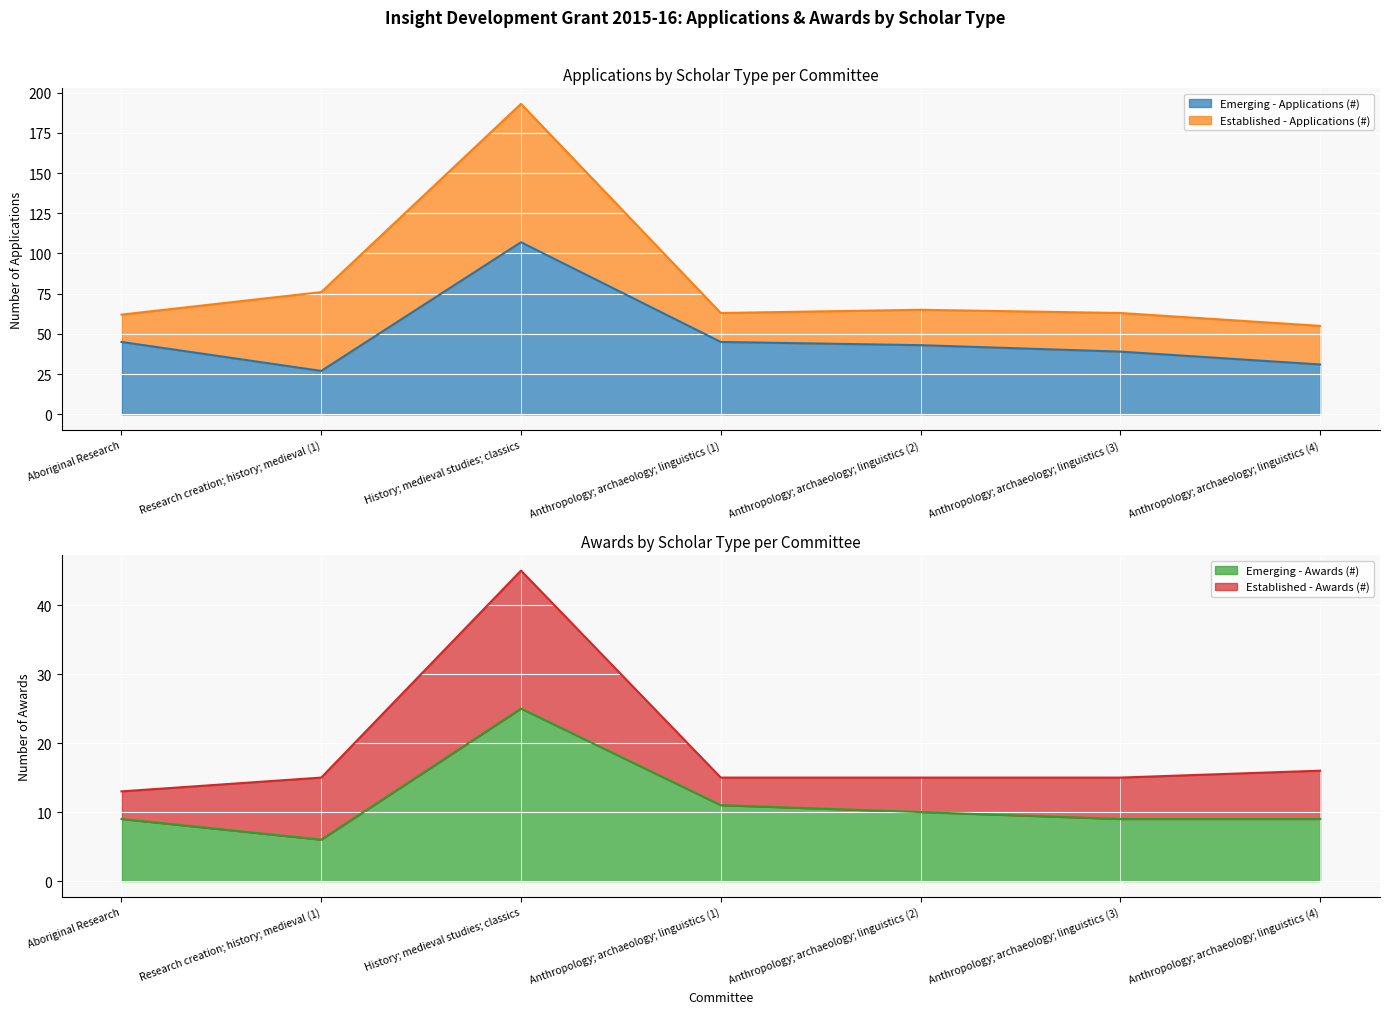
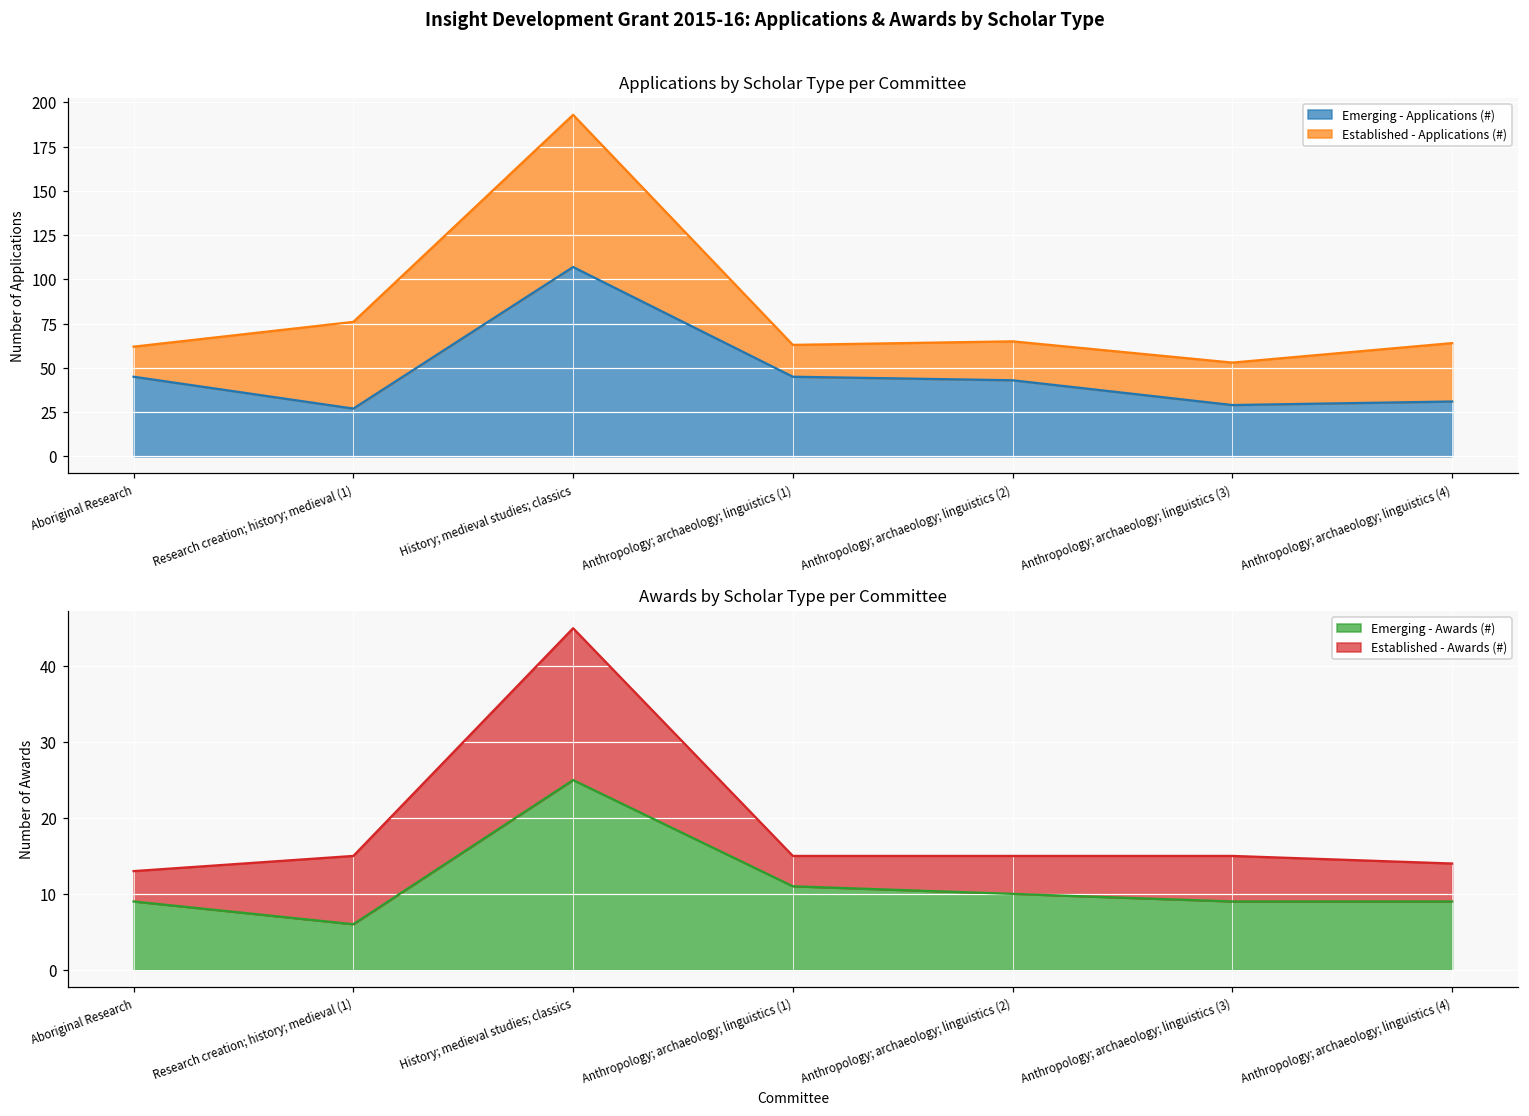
Applications by Scholar Type per Committee, Emerging - Applications (#), Anthropology; archaeology; linguistics (3): 39 -> 29
Applications by Scholar Type per Committee, Established - Applications (#), Anthropology; archaeology; linguistics (4): 24 -> 33
Awards by Scholar Type per Committee, Established - Awards (#), Anthropology; archaeology; linguistics (4): 7 -> 5
